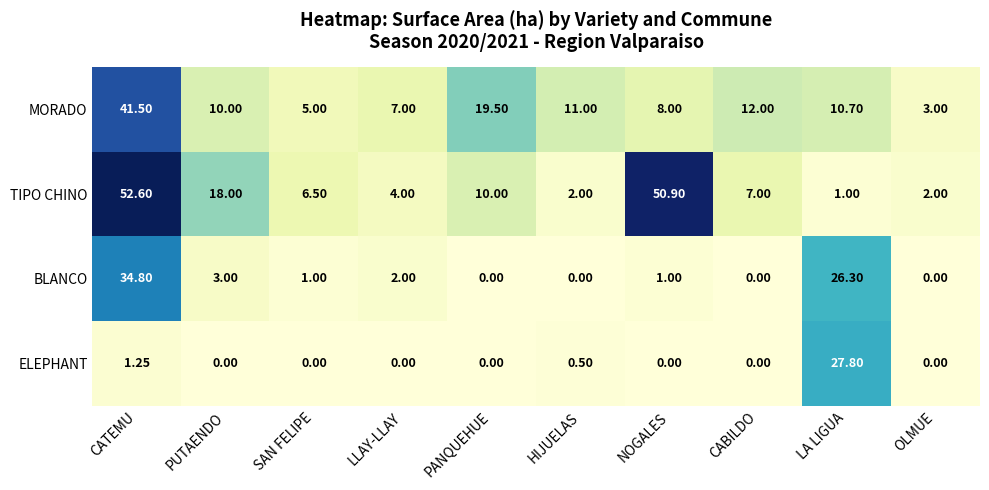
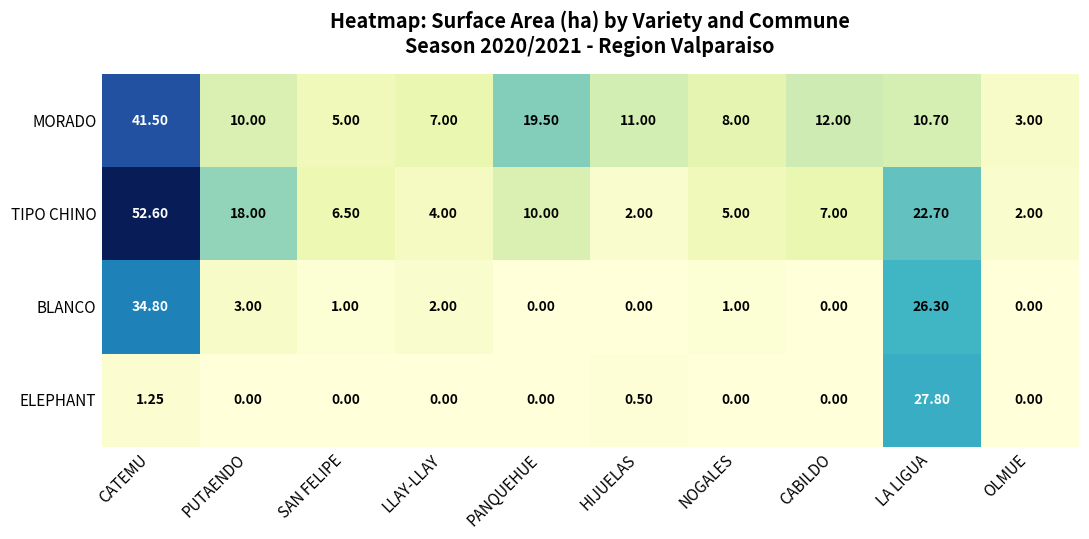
TIPO CHINO, NOGALES: 50.90 -> 5.00
TIPO CHINO, LA LIGUA: 1.00 -> 22.70
